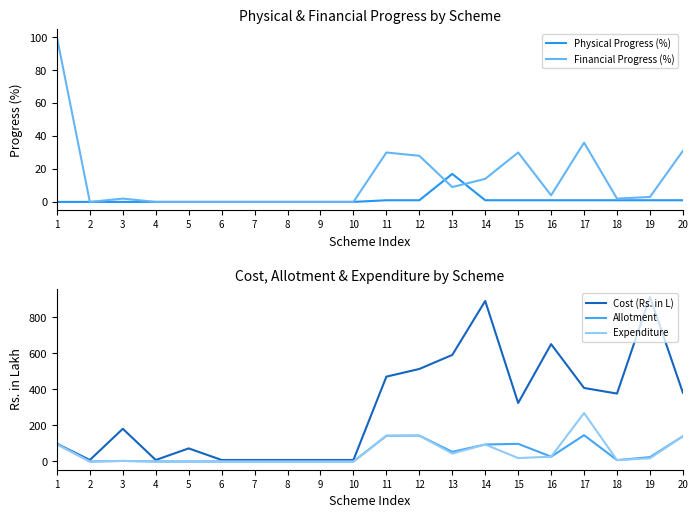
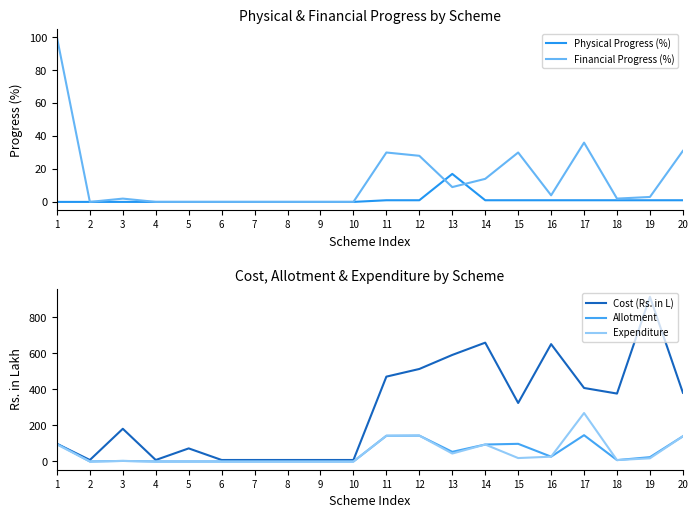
Cost, Allotment & Expenditure by Scheme, Cost (Rs. in L), 14: 890 -> 660
